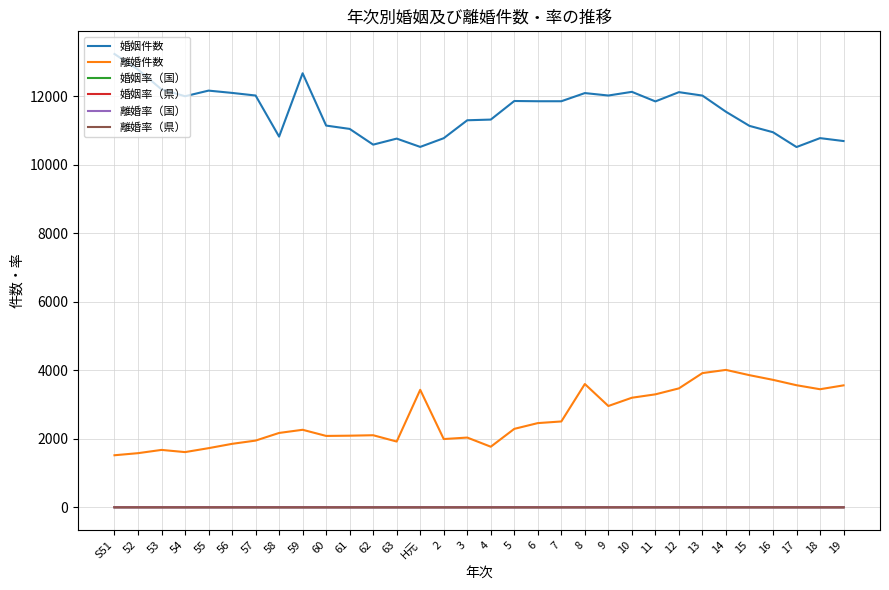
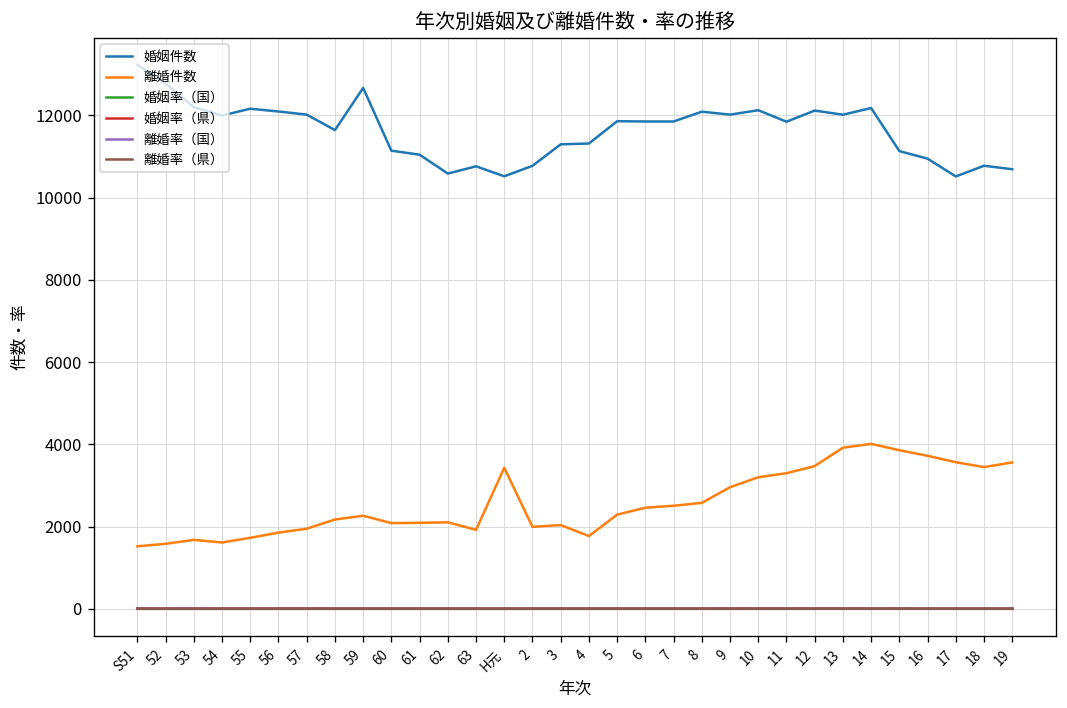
婚姻件数, 58: 10800 -> 11600
離婚件数, 8: 3600 -> 2600
婚姻件数, 14: 11500 -> 12200
